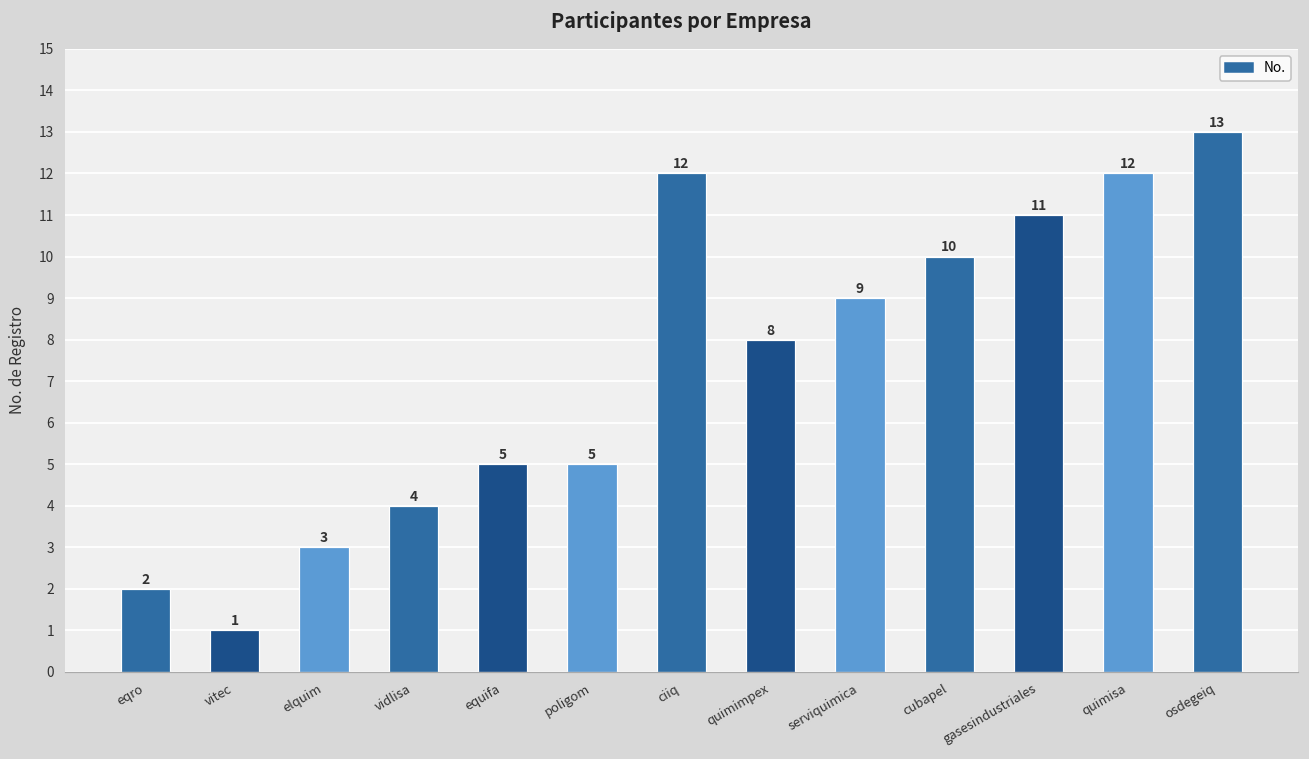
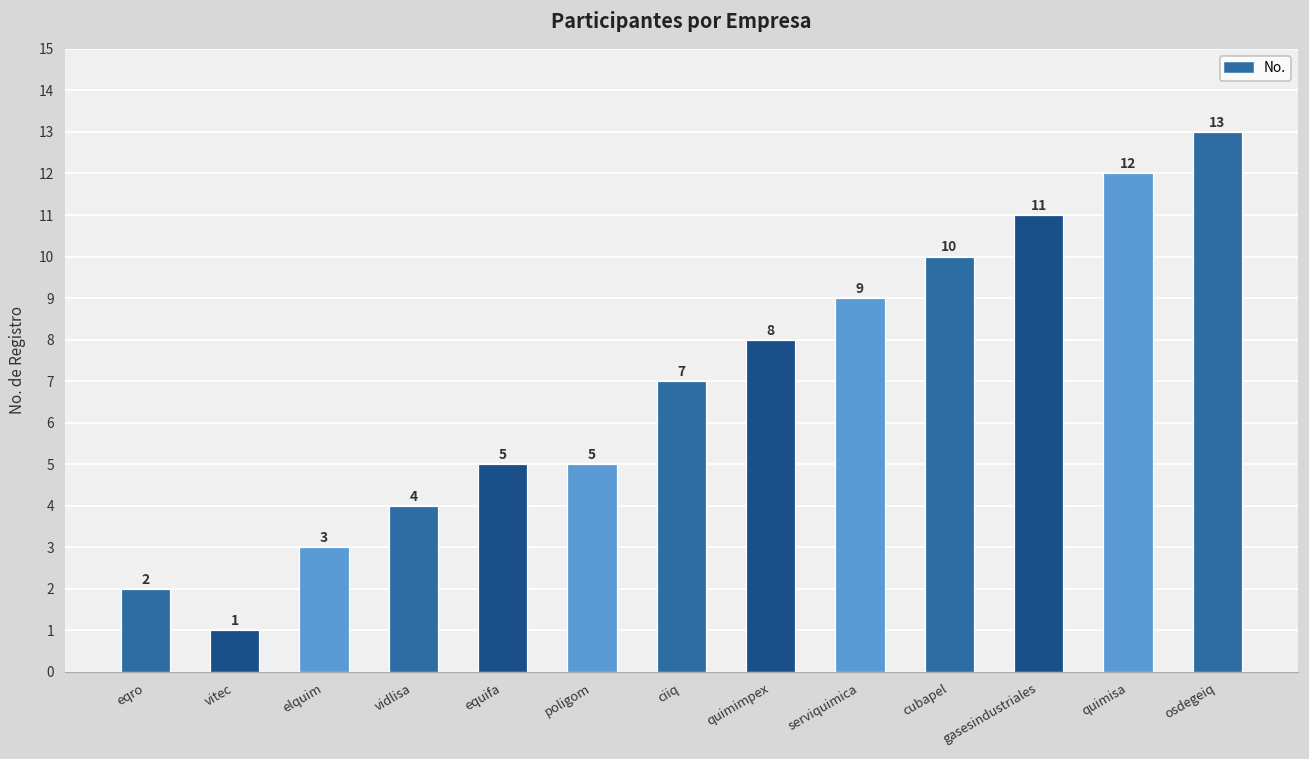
ciiq: 12 -> 7
